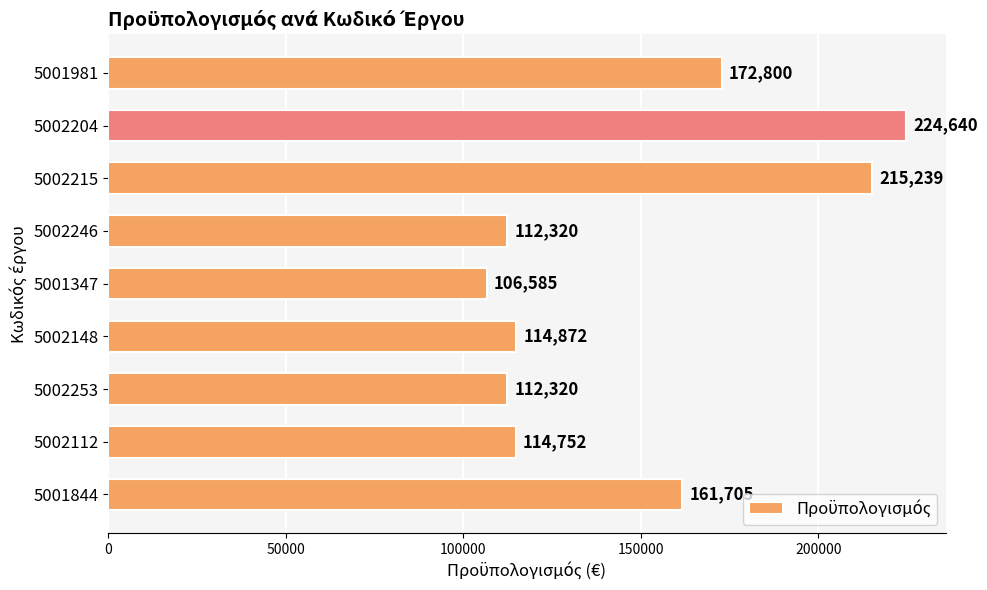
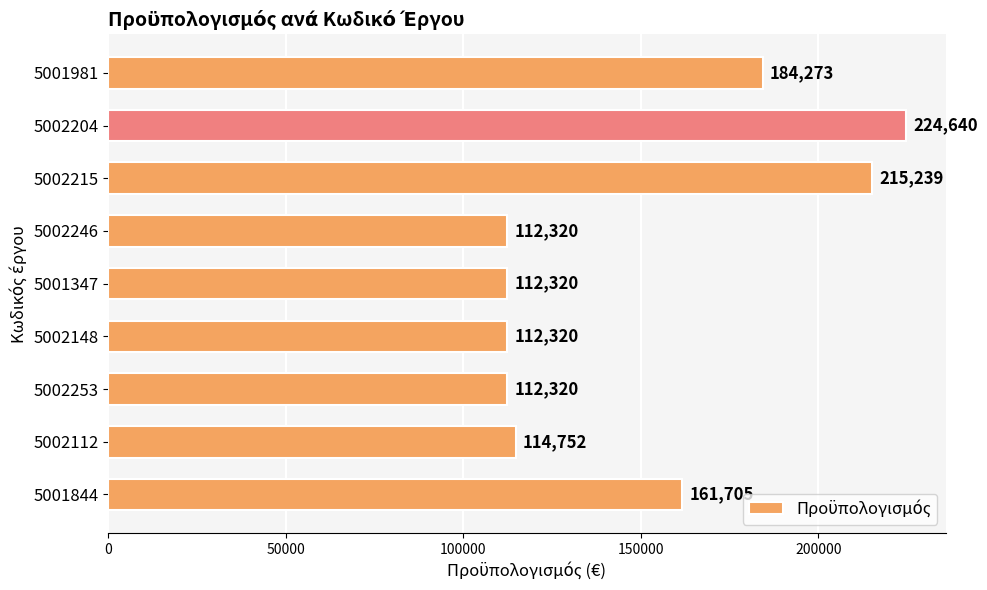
5001981: 172,800 -> 184,273
5001347: 106,585 -> 112,320
5002148: 114,872 -> 112,320
